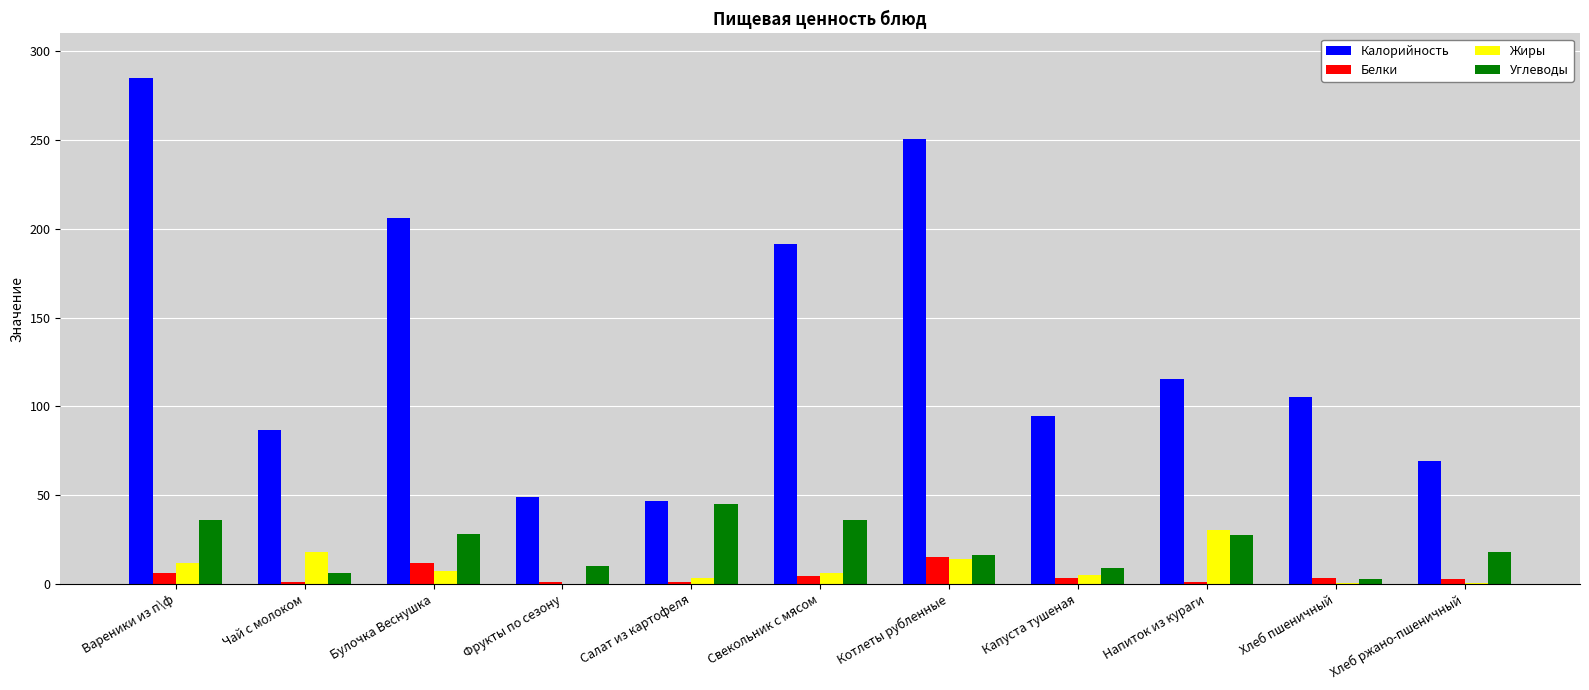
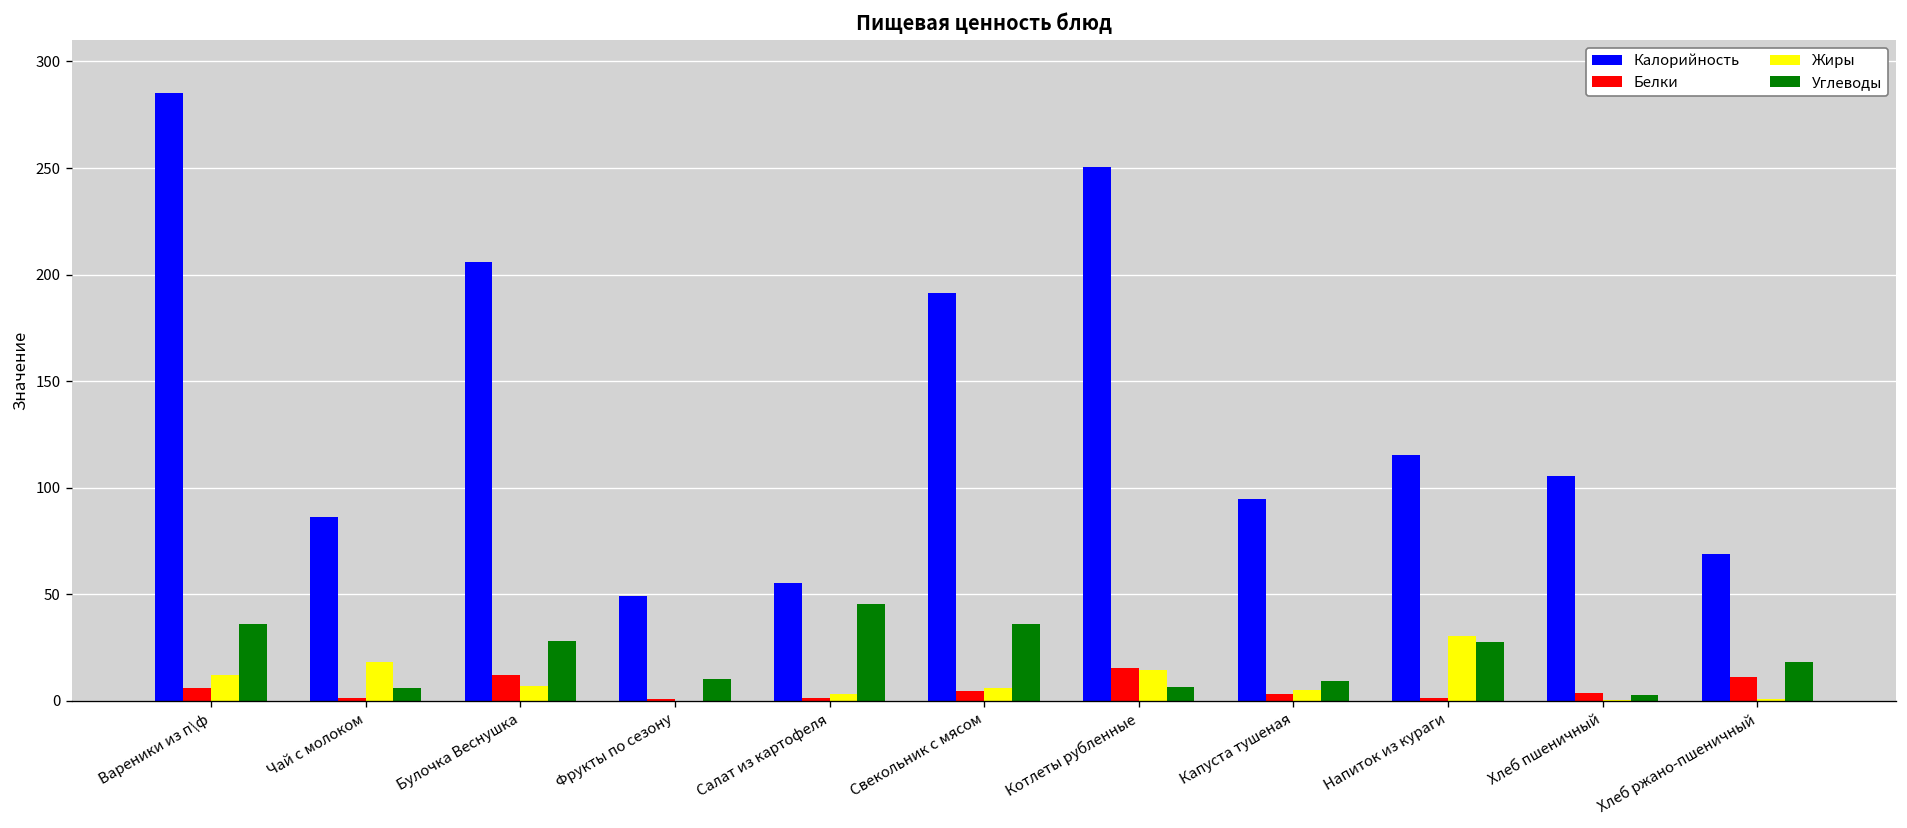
Калорийность, Салат из картофеля: 47 -> 55
Углеводы, Котлеты рубленные: 16 -> 6
Белки, Хлеб ржано-пшеничный: 3 -> 11
